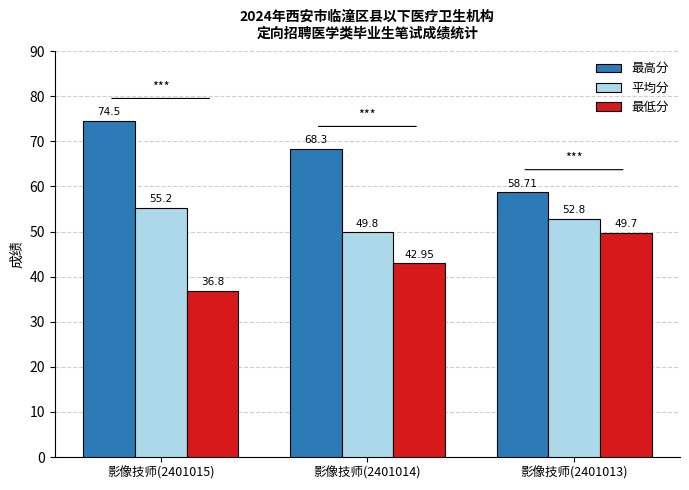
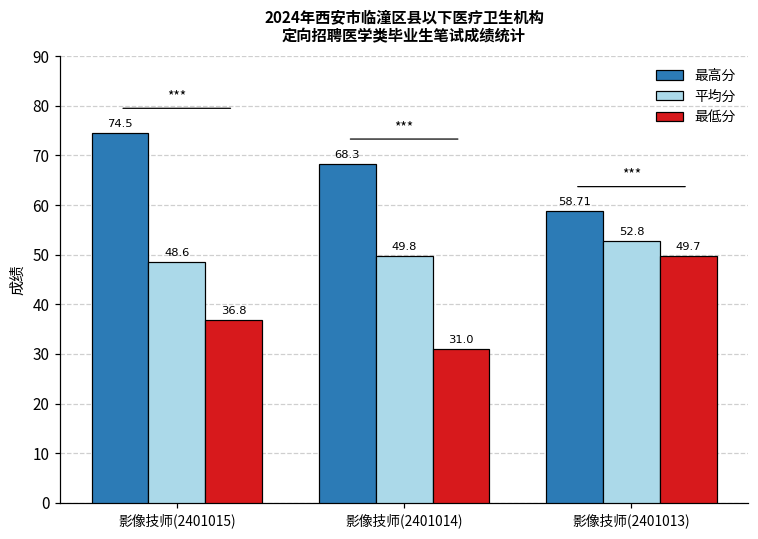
平均分, 影像技师(2401015): 55.2 -> 48.6
最低分, 影像技师(2401014): 42.95 -> 31.0
